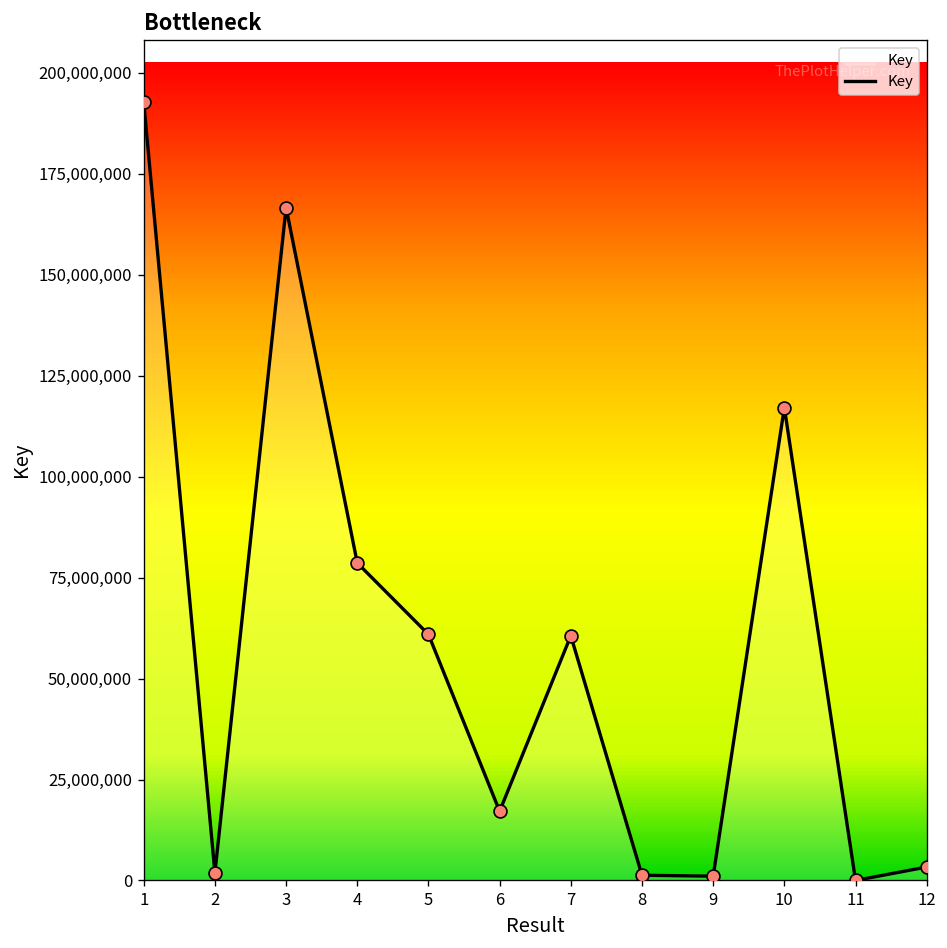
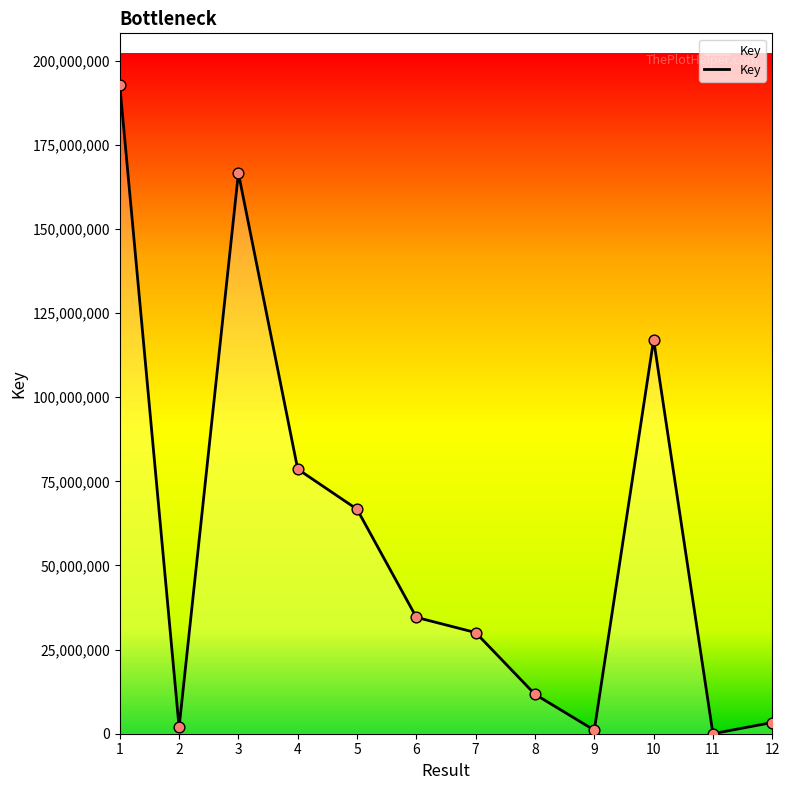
5: 61,000,000 -> 67,000,000
6: 17,000,000 -> 35,000,000
7: 61,000,000 -> 30,000,000
8: 1,000,000 -> 12,000,000
